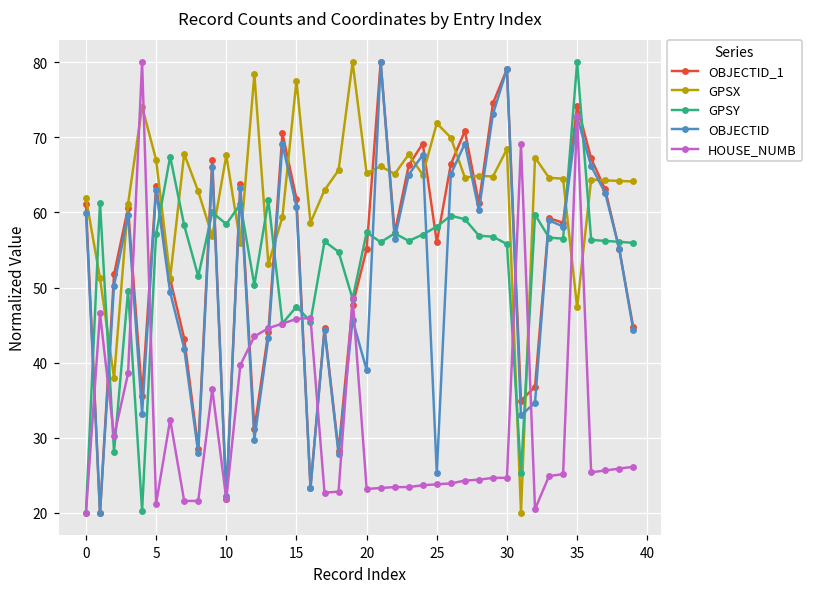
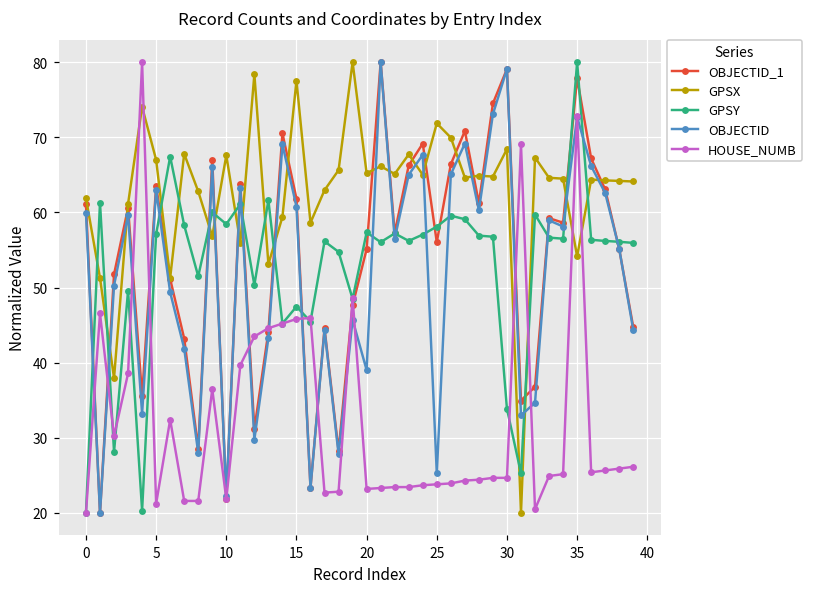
GPSY, 30: 56 -> 34
OBJECTID_1, 35: 74 -> 78
GPSX, 35: 47 -> 54
